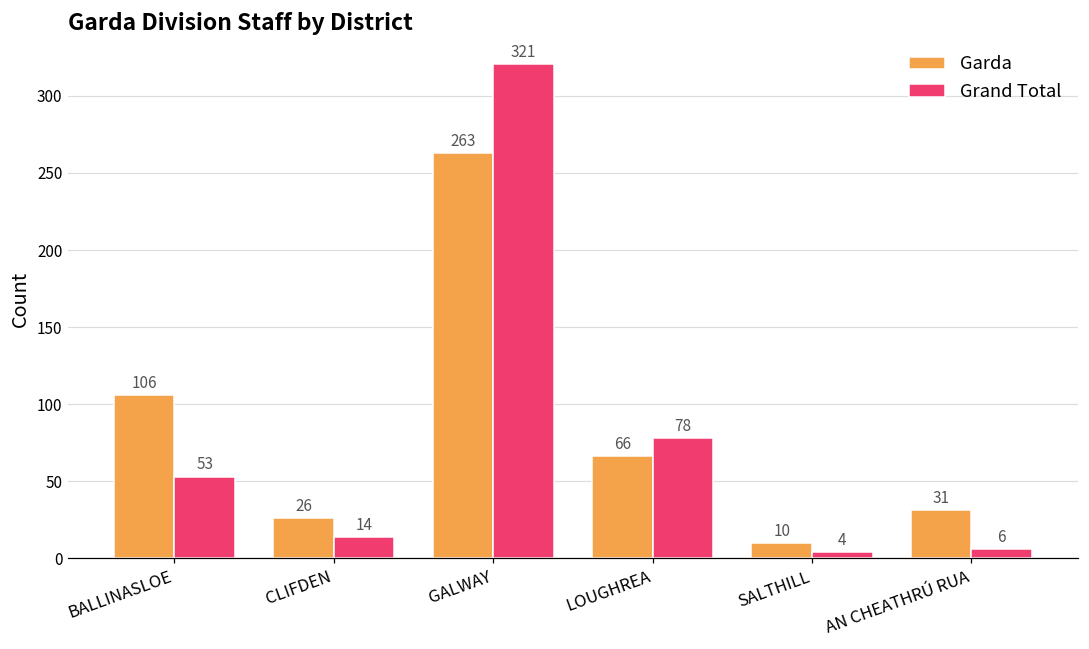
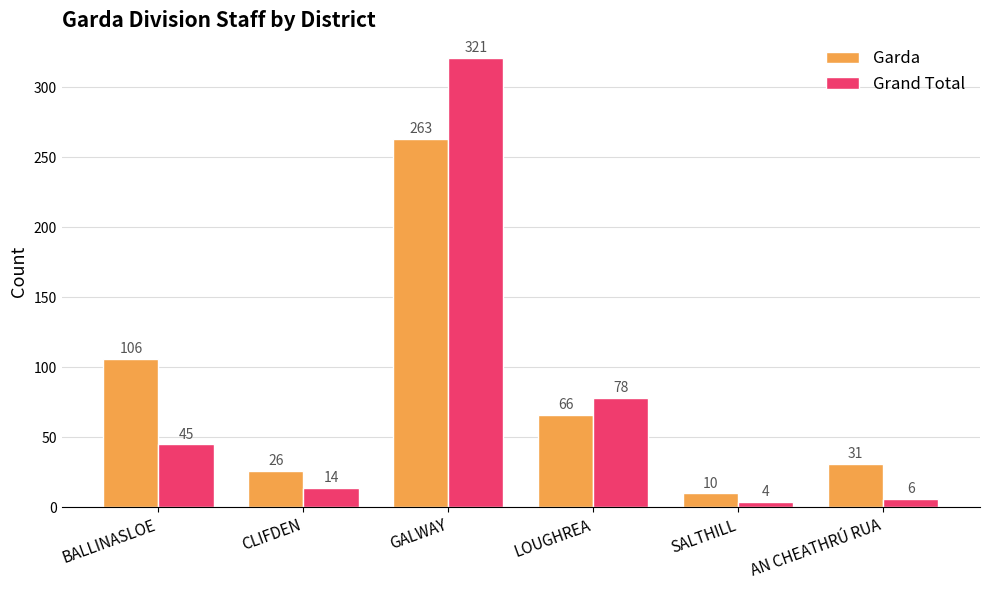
Grand Total, BALLINASLOE: 53 -> 45
